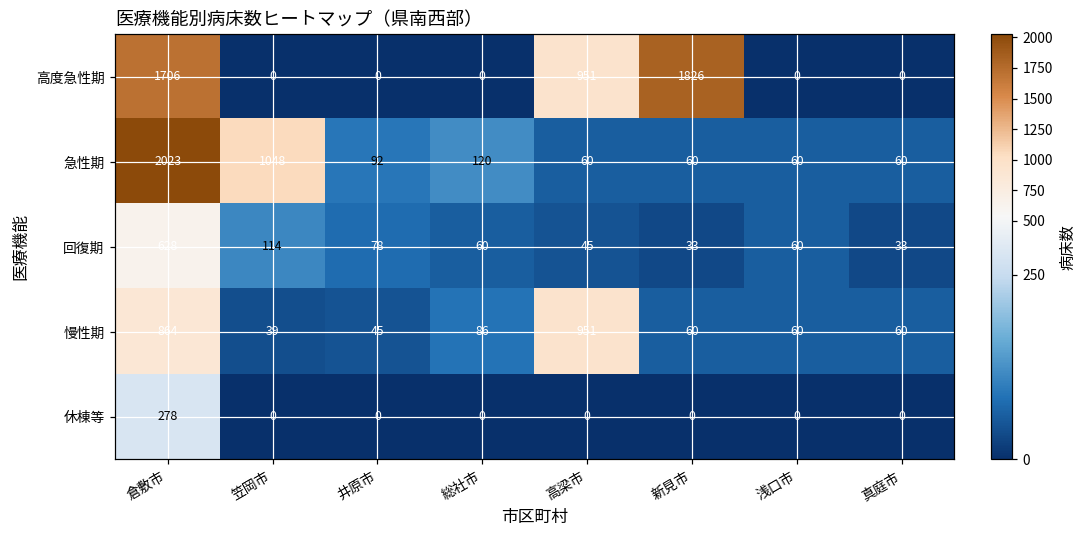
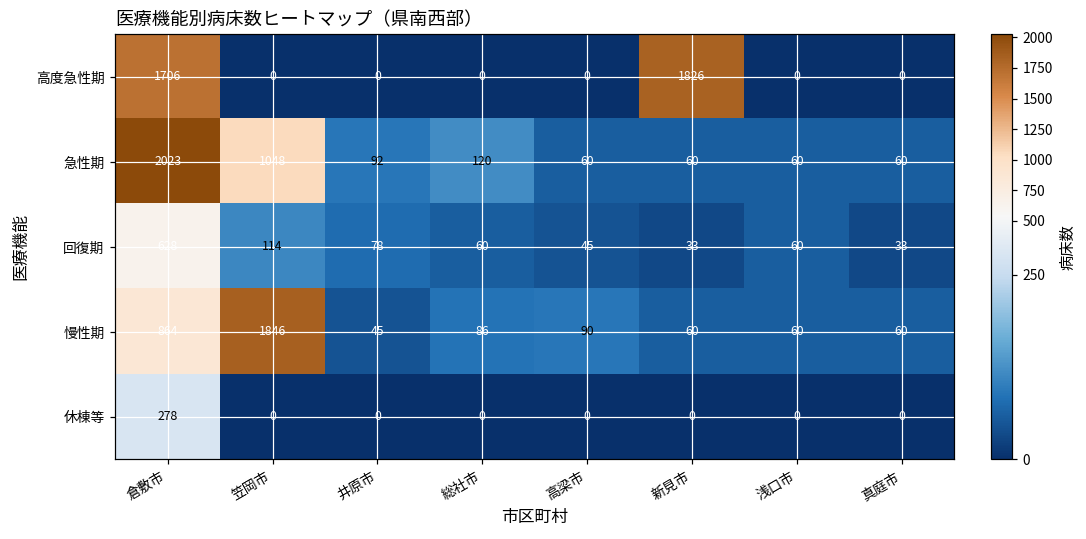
高度急性期, 高梁市: 951 -> 0
慢性期, 笠岡市: 39 -> 1846
慢性期, 高梁市: 951 -> 90
